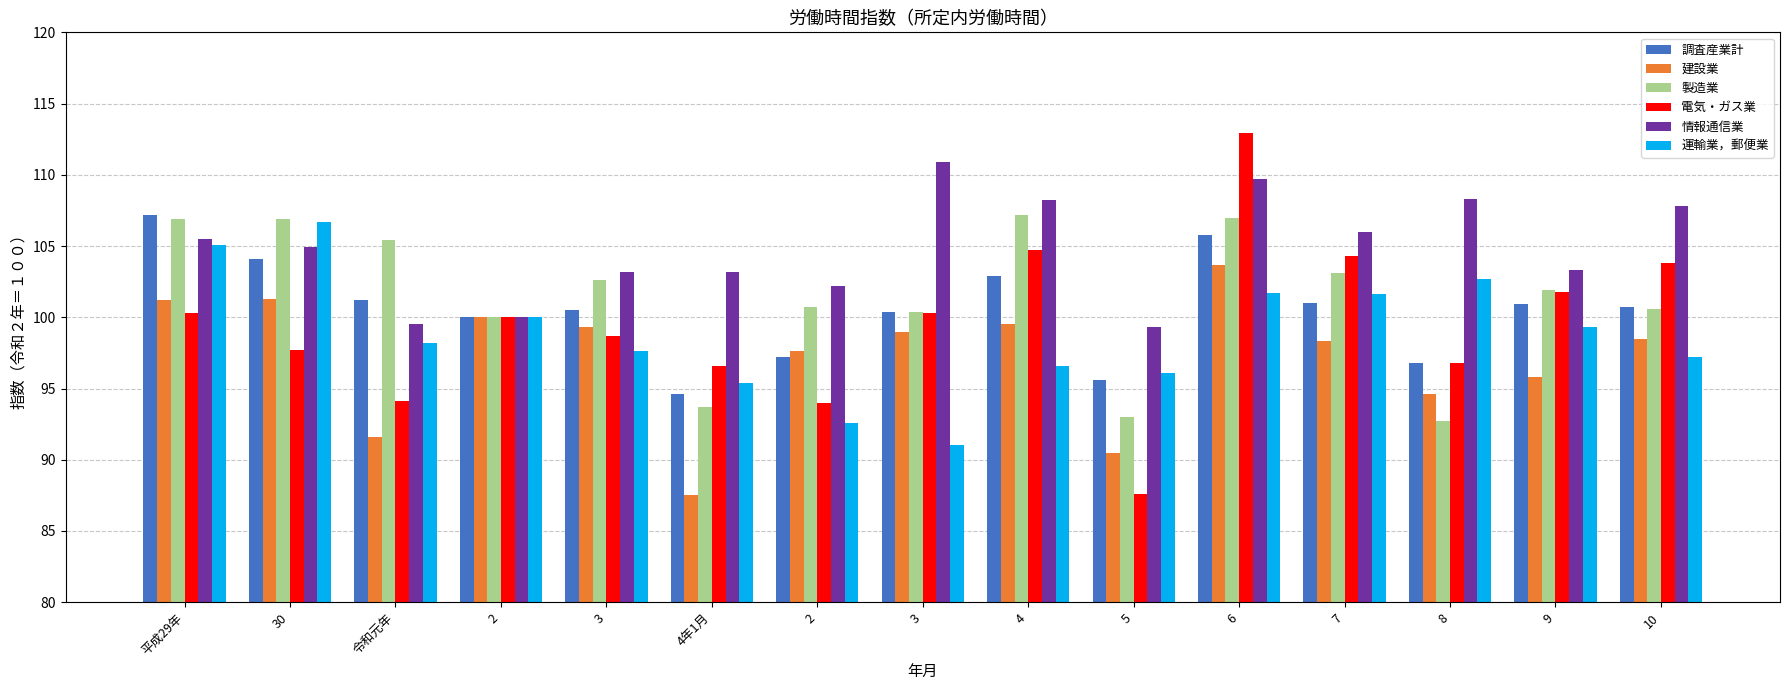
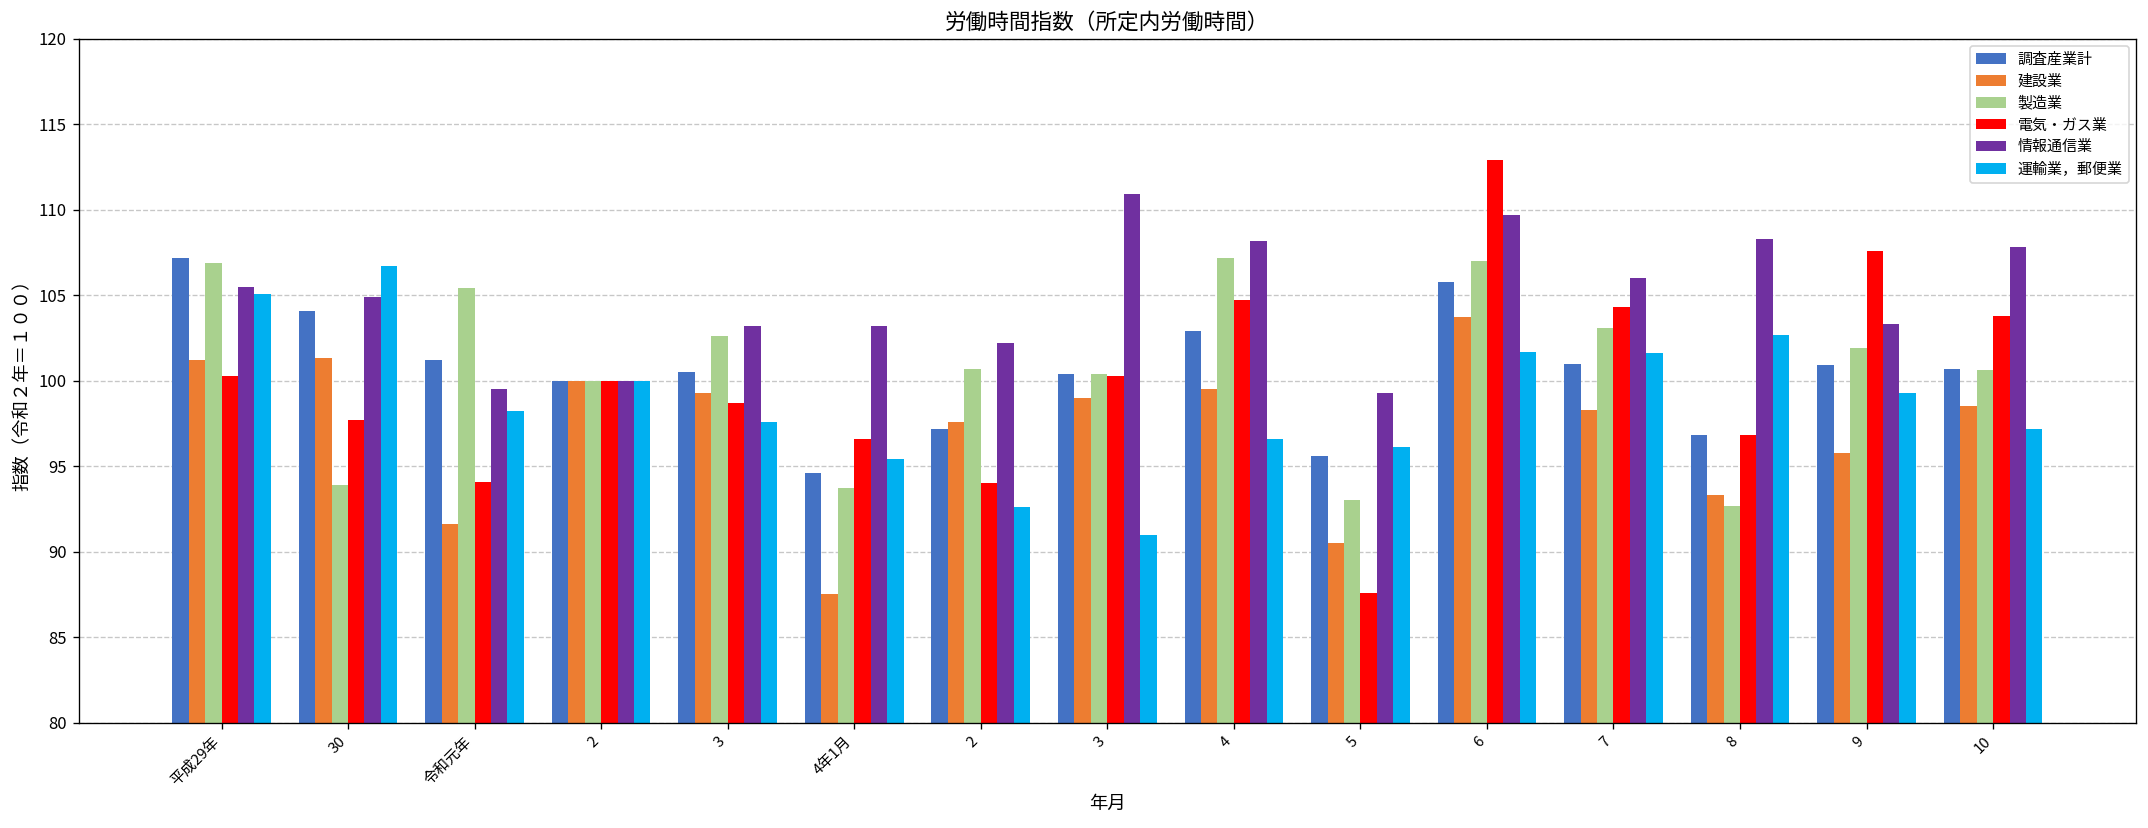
製造業, 30: 106.9 -> 93.9
建設業, 8: 94.6 -> 93.3
電気・ガス業, 9: 101.8 -> 107.6
